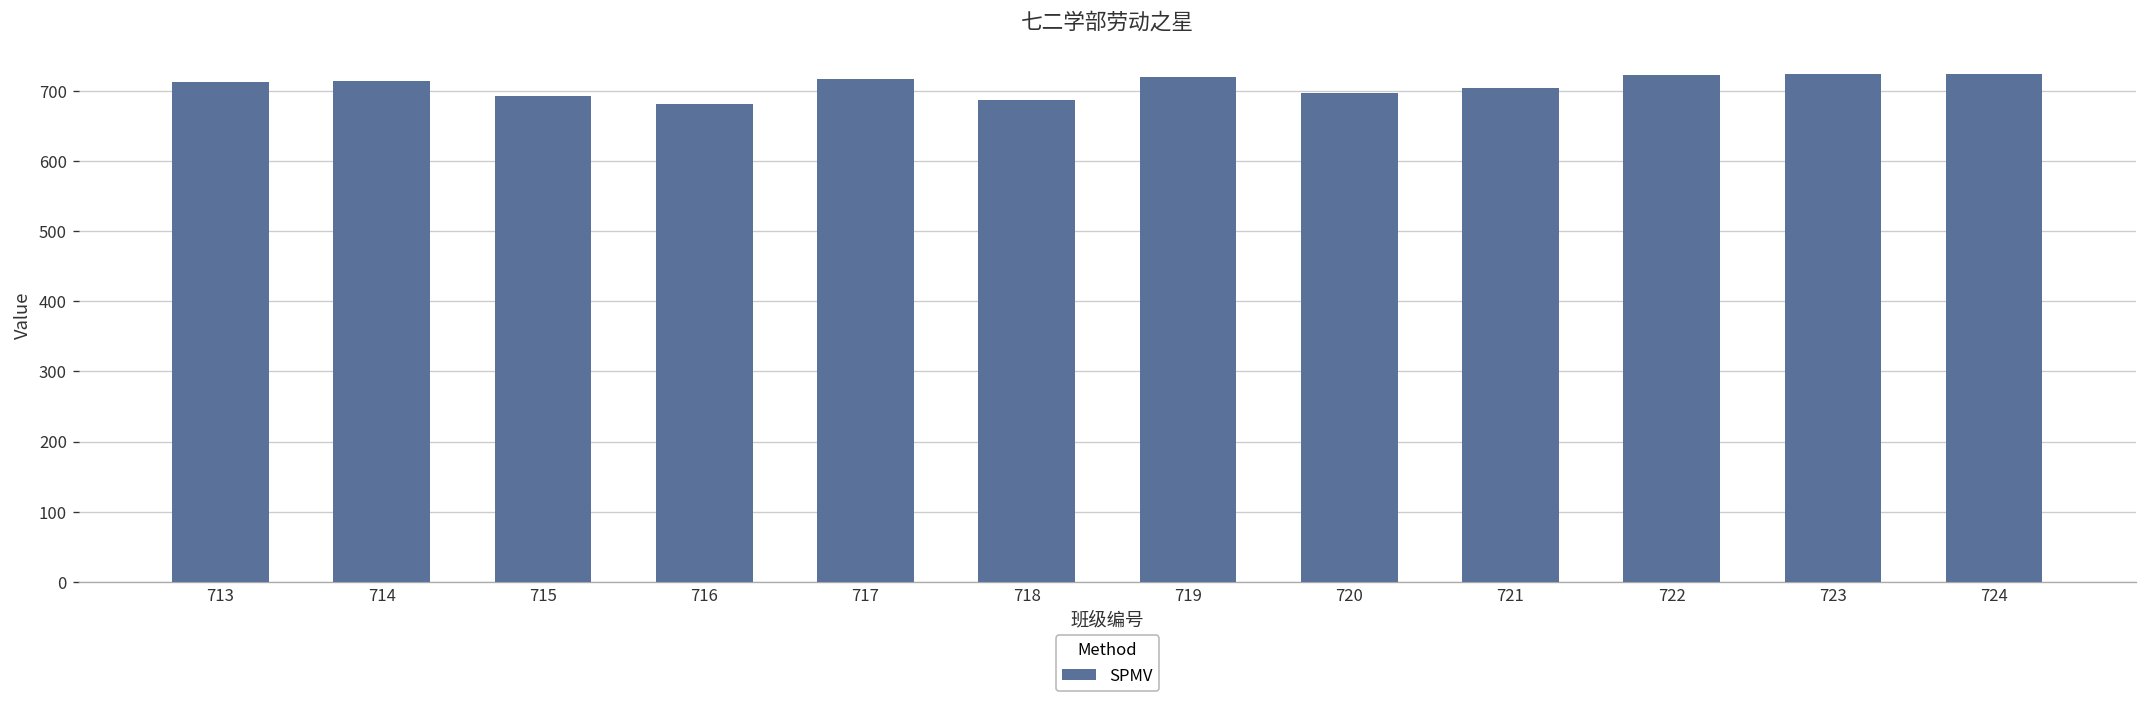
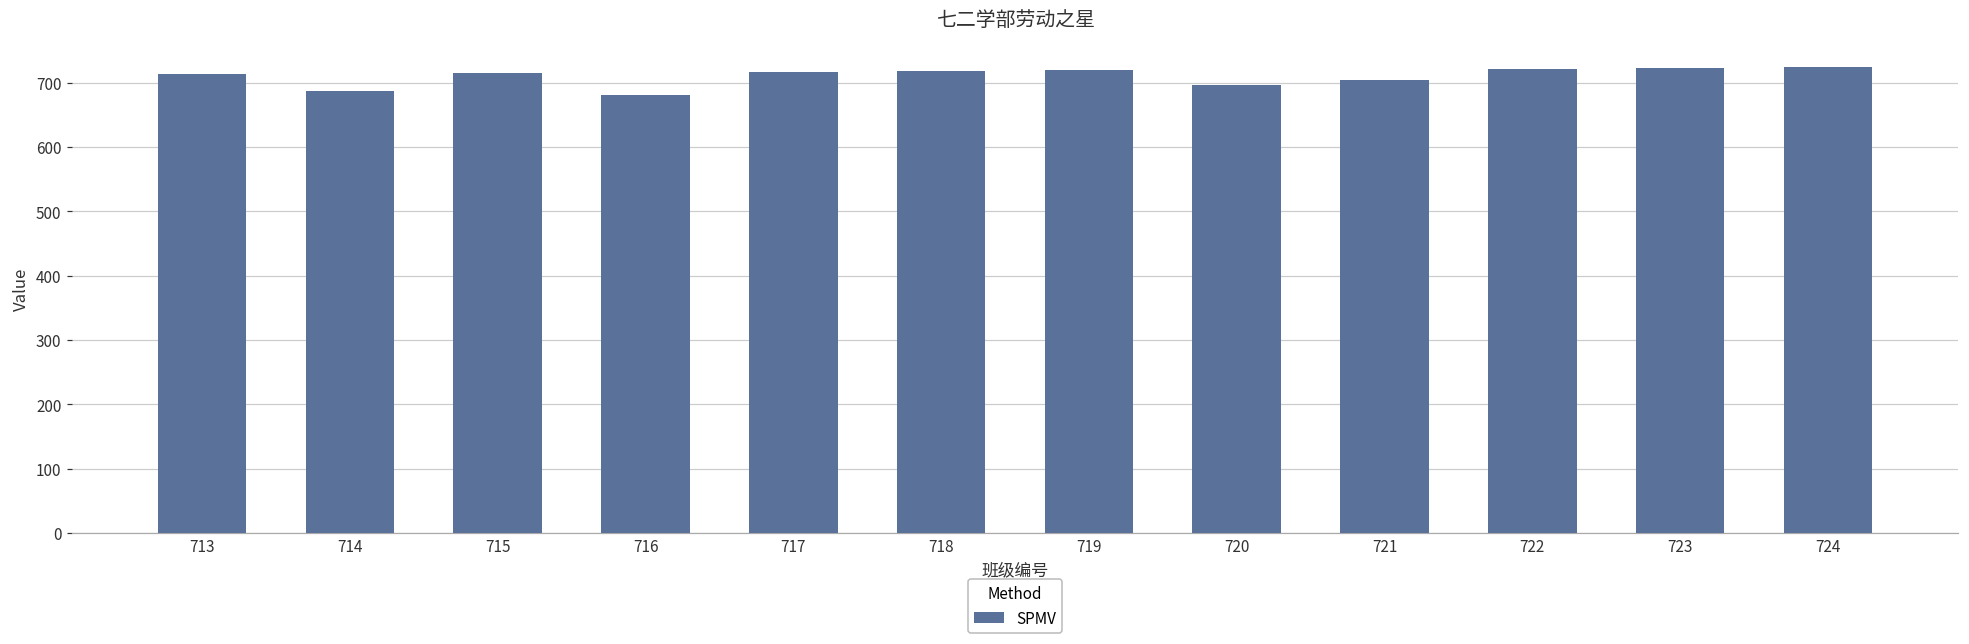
714: 710 -> 690
715: 690 -> 720
718: 690 -> 720
